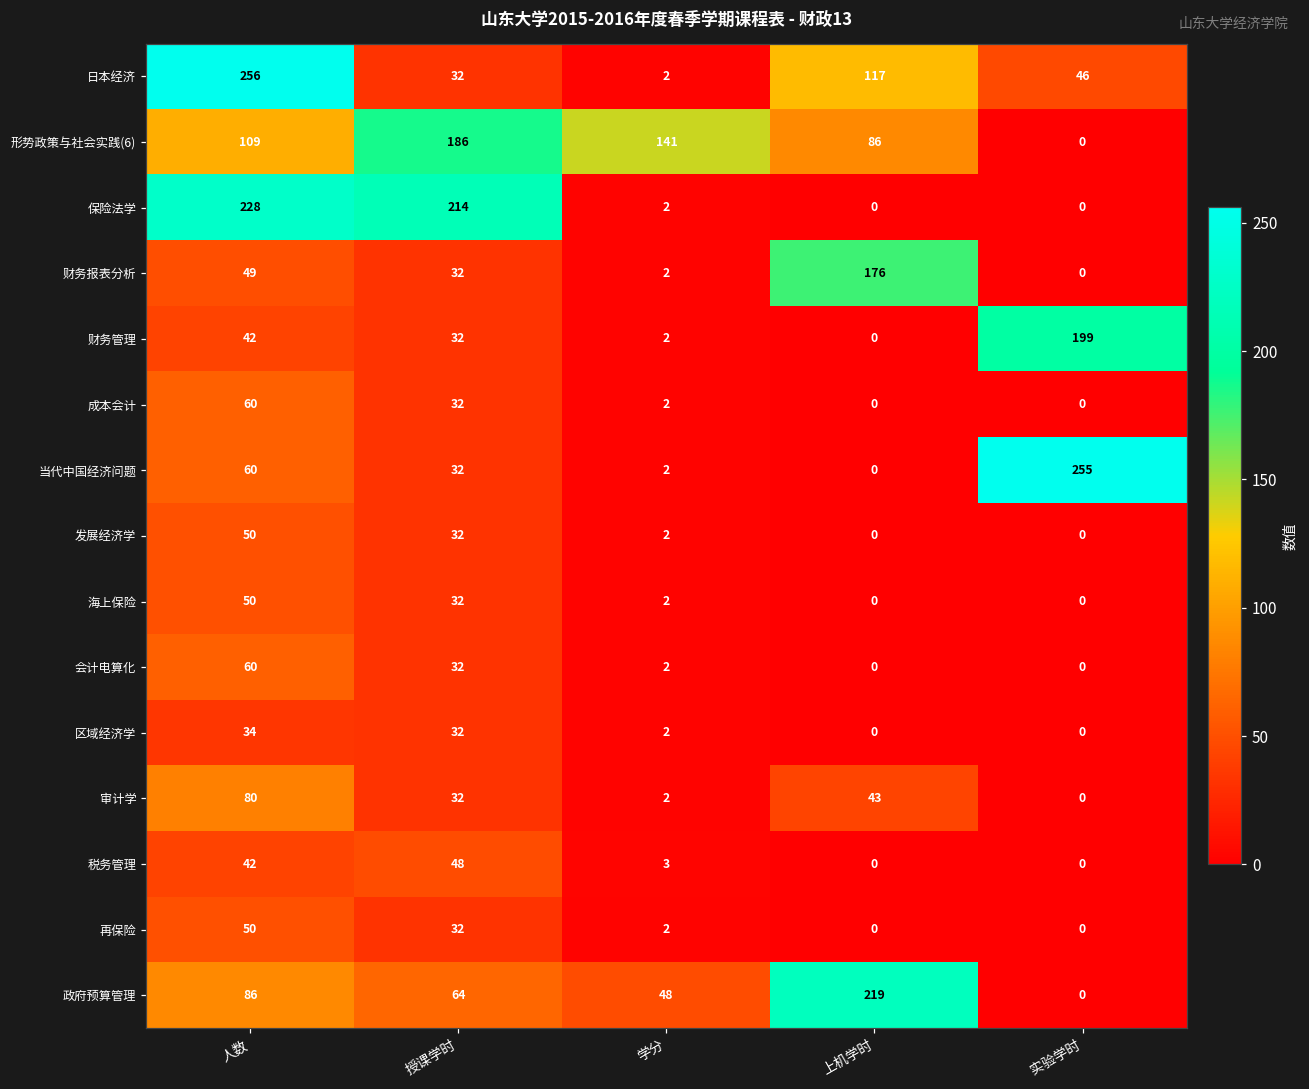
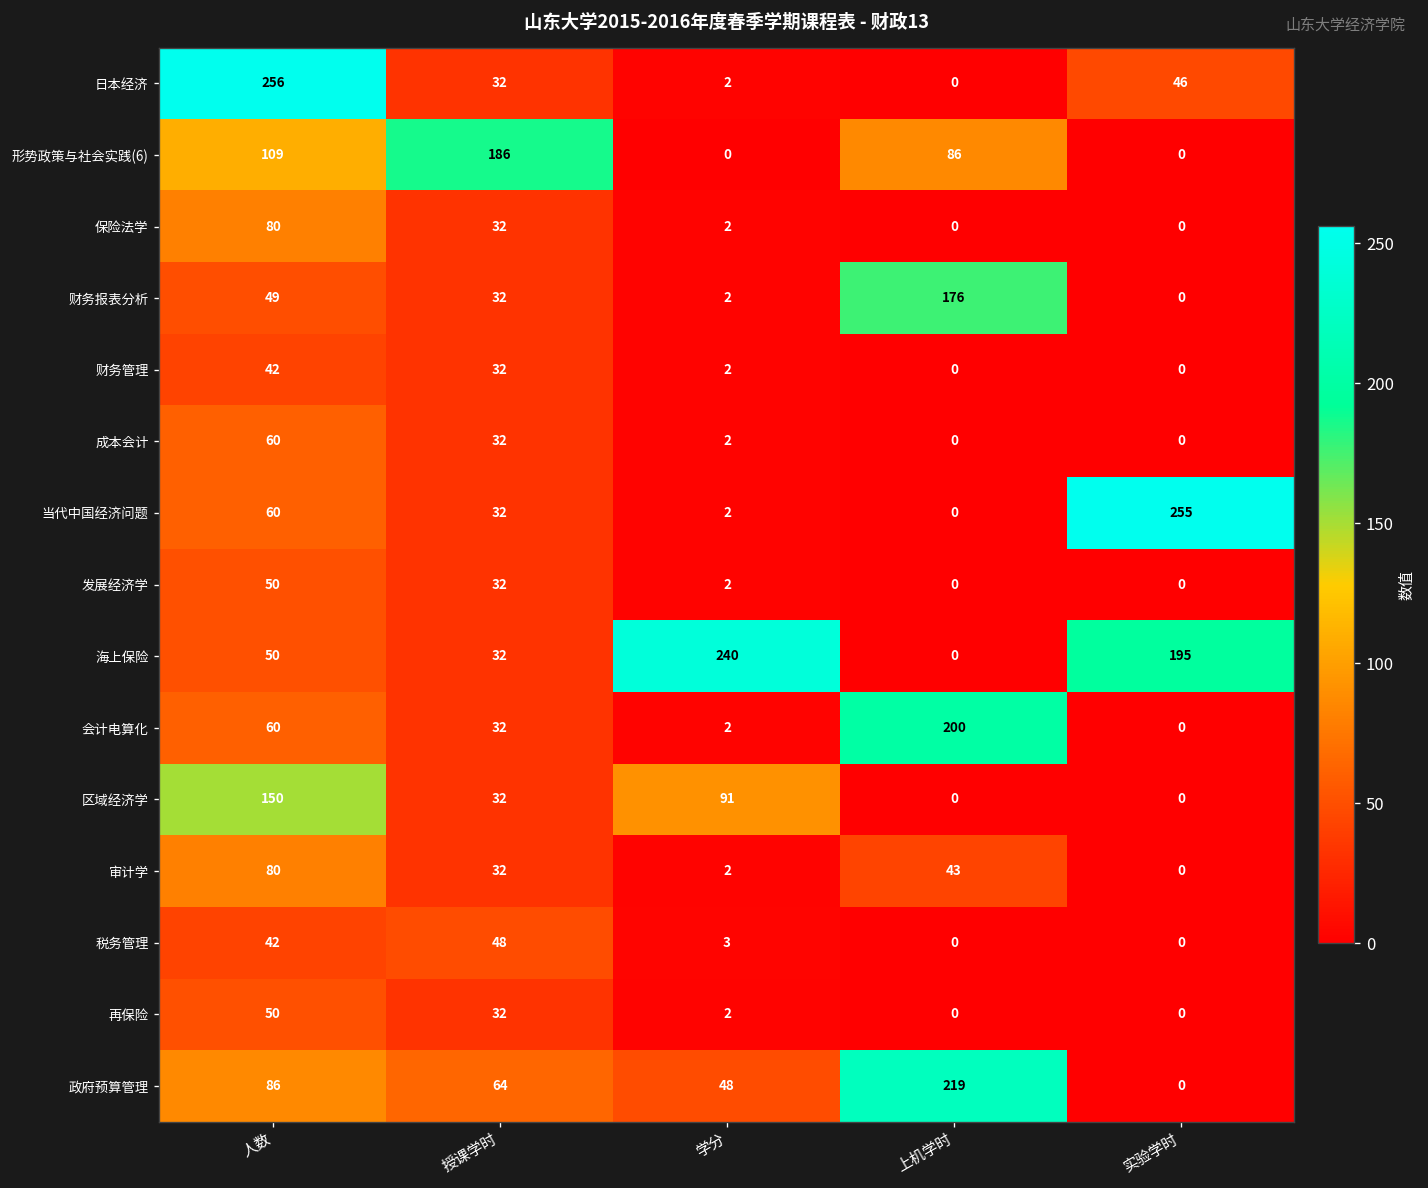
日本经济, 上机学时: 117 -> 0
形势政策与社会实践(6), 学分: 141 -> 0
保险法学, 人数: 228 -> 80
保险法学, 授课学时: 214 -> 32
财务管理, 实验学时: 199 -> 0
海上保险, 学分: 2 -> 240
海上保险, 实验学时: 0 -> 195
会计电算化, 上机学时: 0 -> 200
区域经济学, 人数: 34 -> 150
区域经济学, 学分: 2 -> 91
